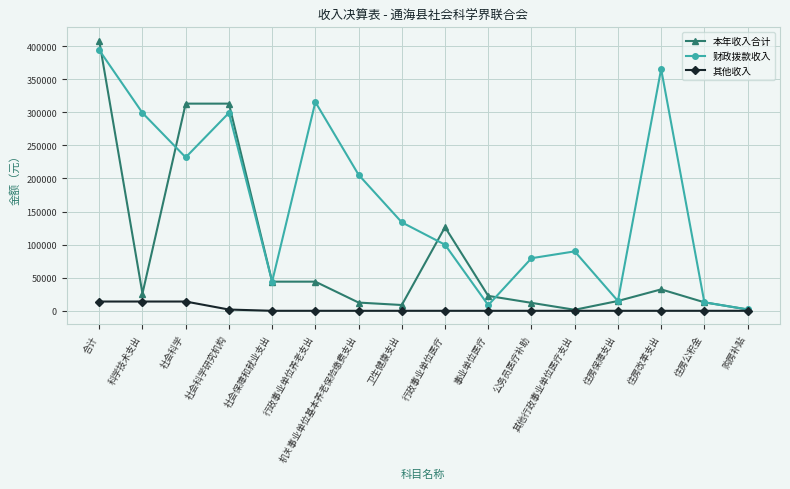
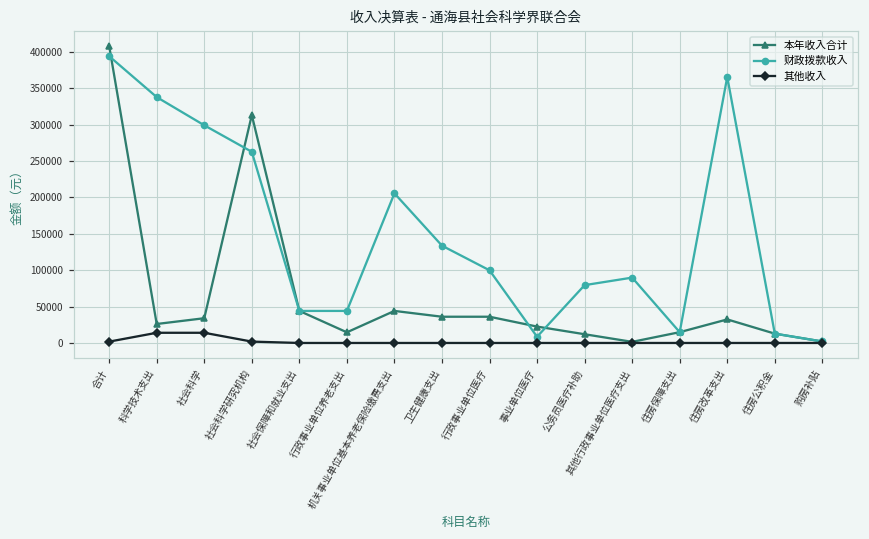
其他收入, 合计: 10000 -> 0
财政拨款收入, 科学技术支出: 300000 -> 340000
本年收入合计, 社会科学: 310000 -> 30000
财政拨款收入, 社会科学: 230000 -> 300000
财政拨款收入, 社会科学研究机构: 300000 -> 260000
本年收入合计, 行政事业单位养老支出: 40000 -> 10000
财政拨款收入, 行政事业单位养老支出: 320000 -> 40000
本年收入合计, 机关事业单位基本养老保险缴费支出: 10000 -> 40000
本年收入合计, 卫生健康支出: 10000 -> 40000
本年收入合计, 行政事业单位医疗: 130000 -> 40000
